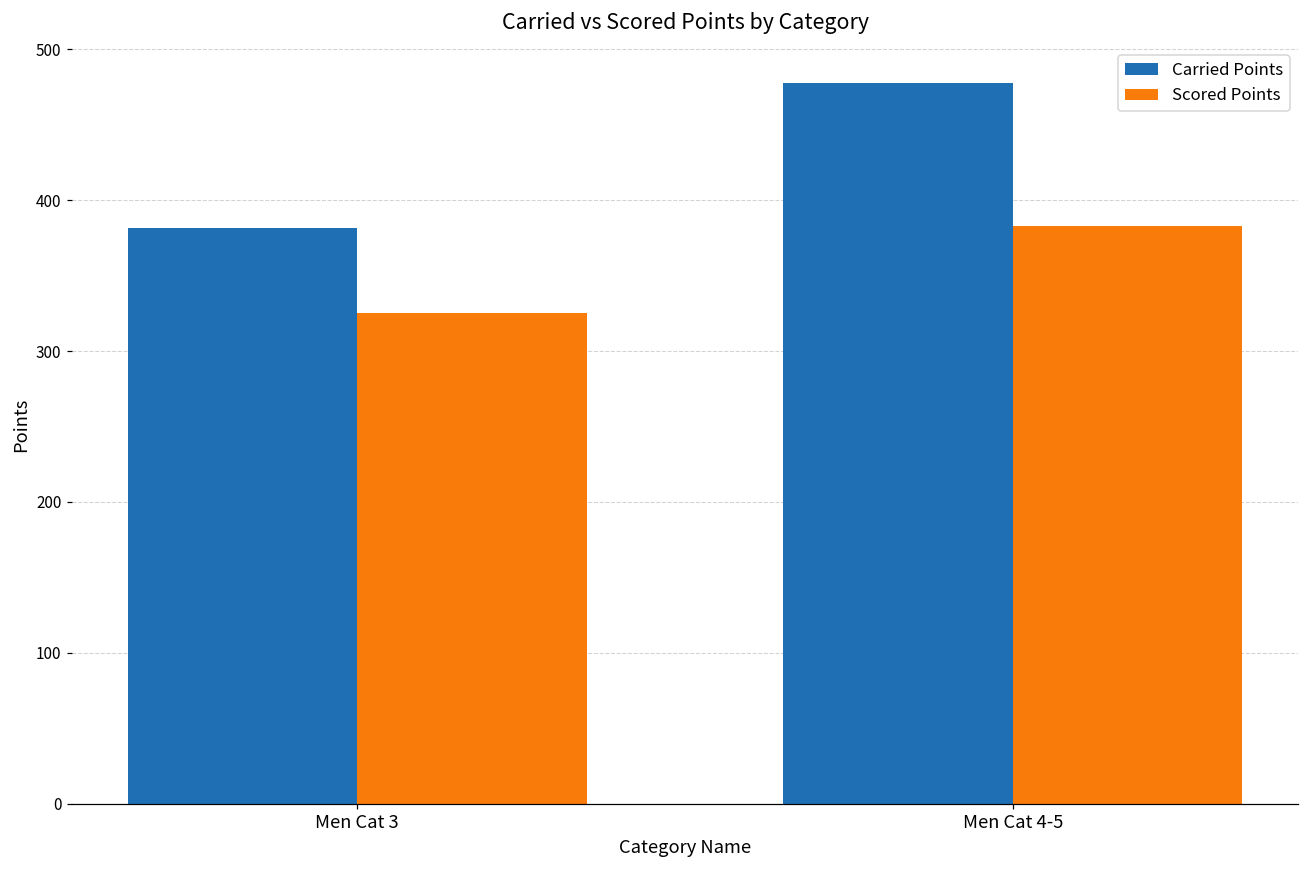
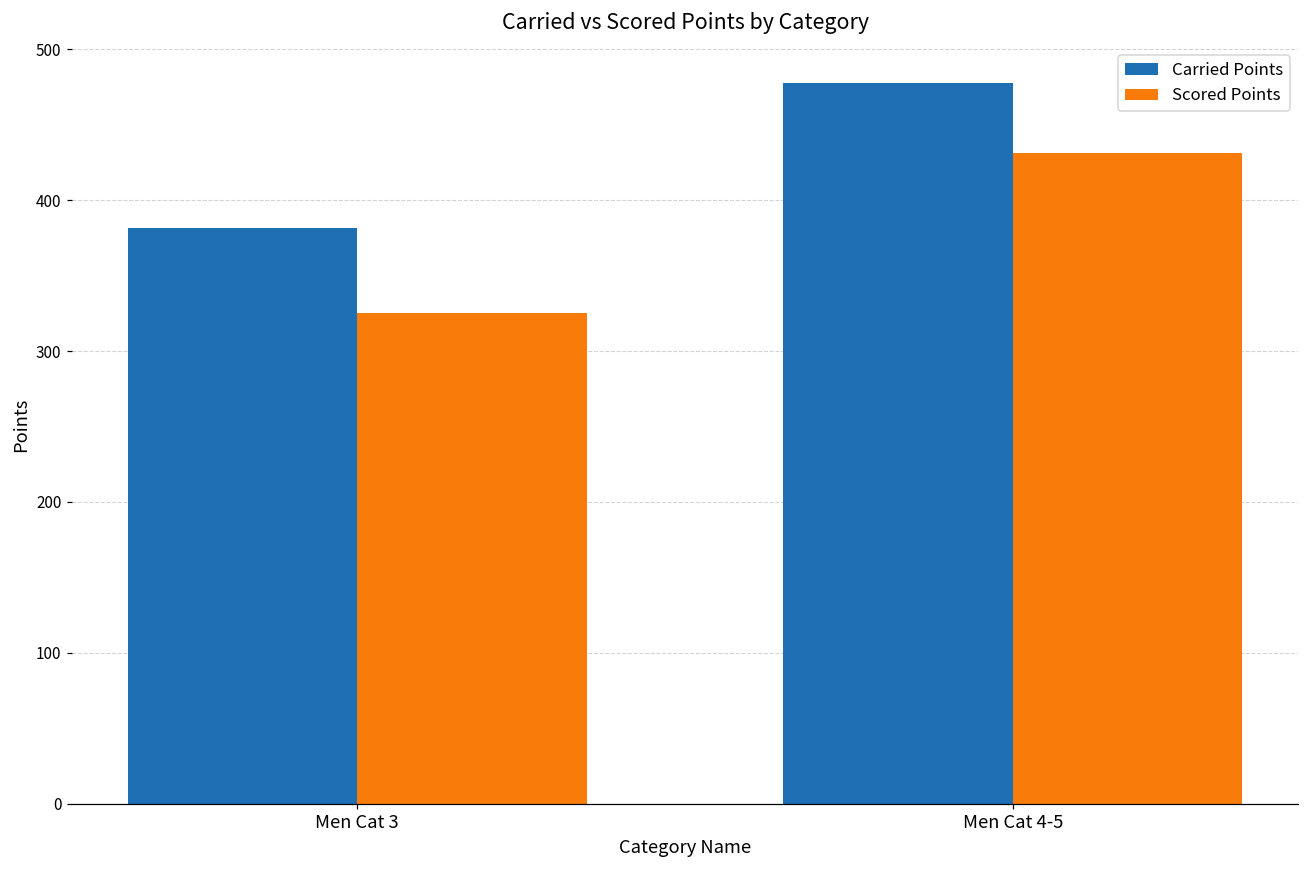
Scored Points, Men Cat 4-5: 383 -> 431
